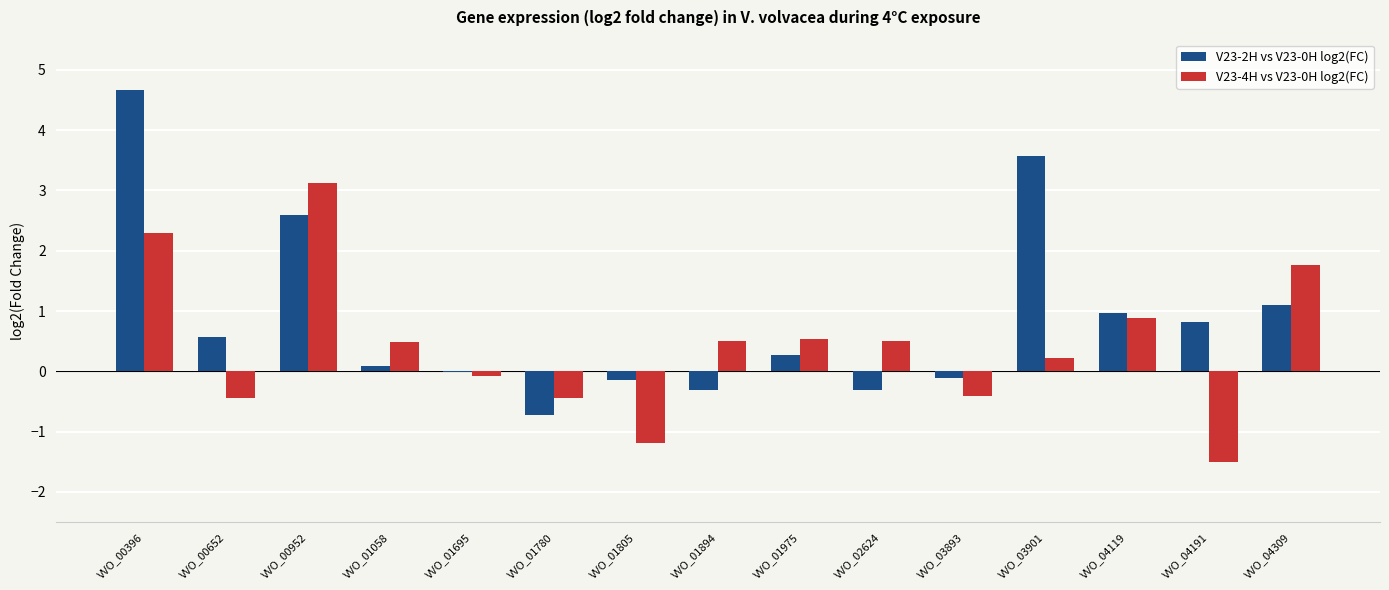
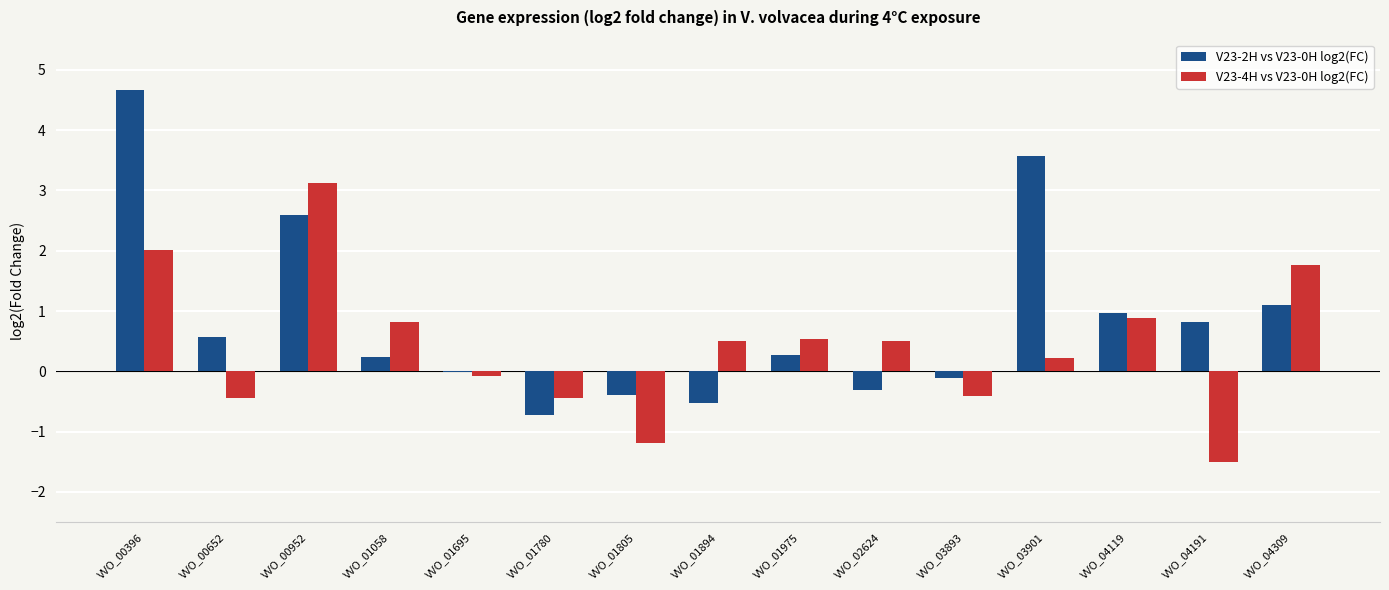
V23-4H vs V23-0H log2(FC), VVO_00396: 2.3 -> 2.0
V23-2H vs V23-0H log2(FC), VVO_01058: 0.1 -> 0.2
V23-4H vs V23-0H log2(FC), VVO_01058: 0.5 -> 0.8
V23-2H vs V23-0H log2(FC), VVO_01805: -0.1 -> -0.4
V23-2H vs V23-0H log2(FC), VVO_01894: -0.3 -> -0.5
